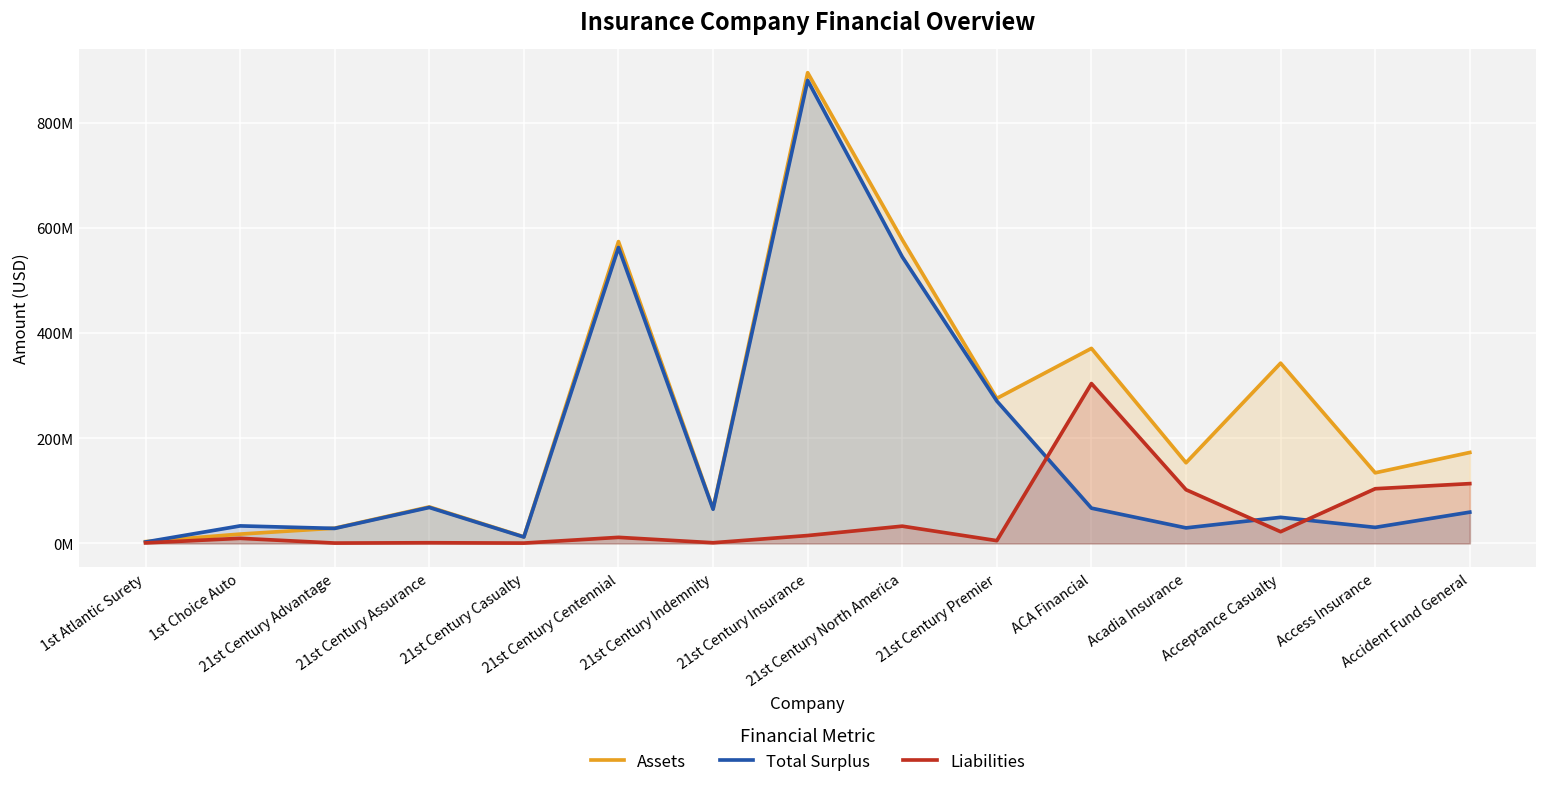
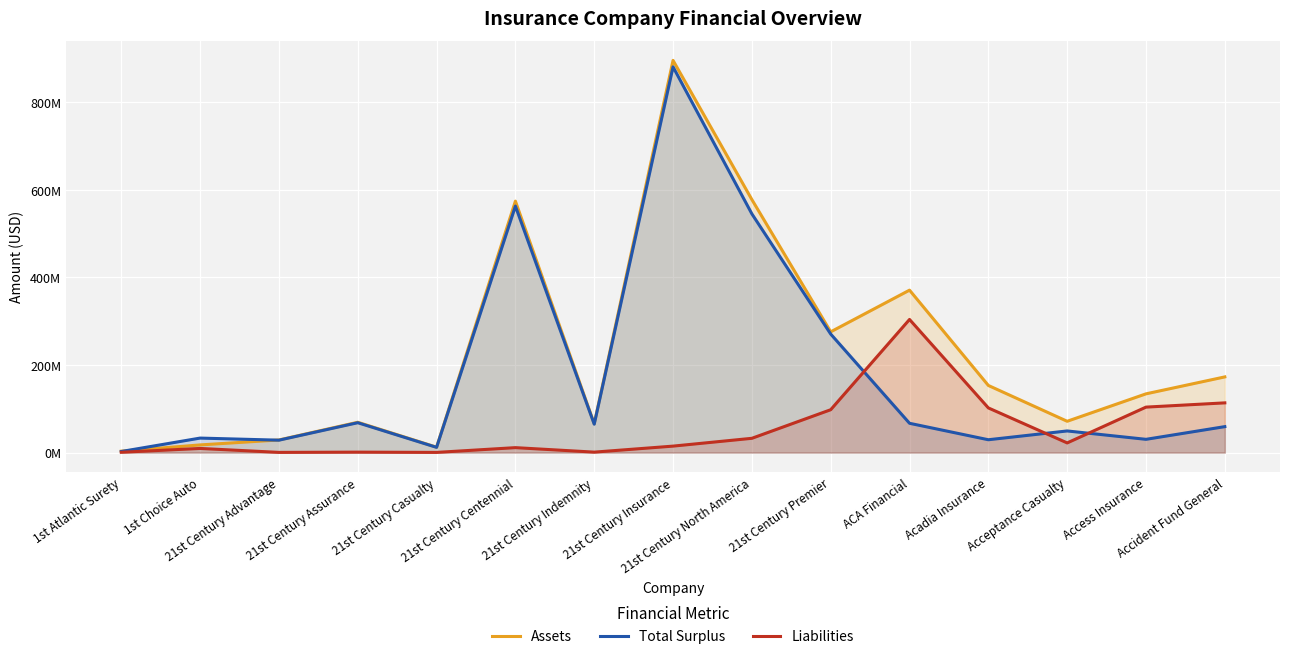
Liabilities, 21st Century Premier: 10000000 -> 100000000
Assets, Acceptance Casualty: 340000000 -> 70000000
